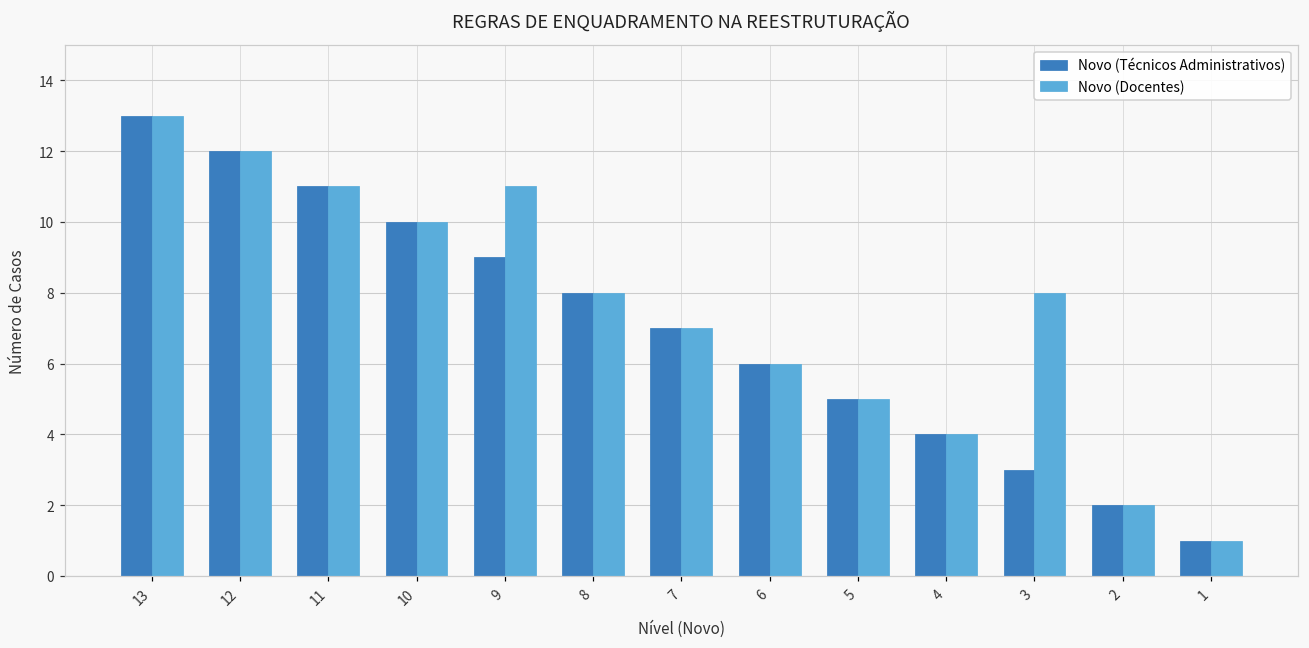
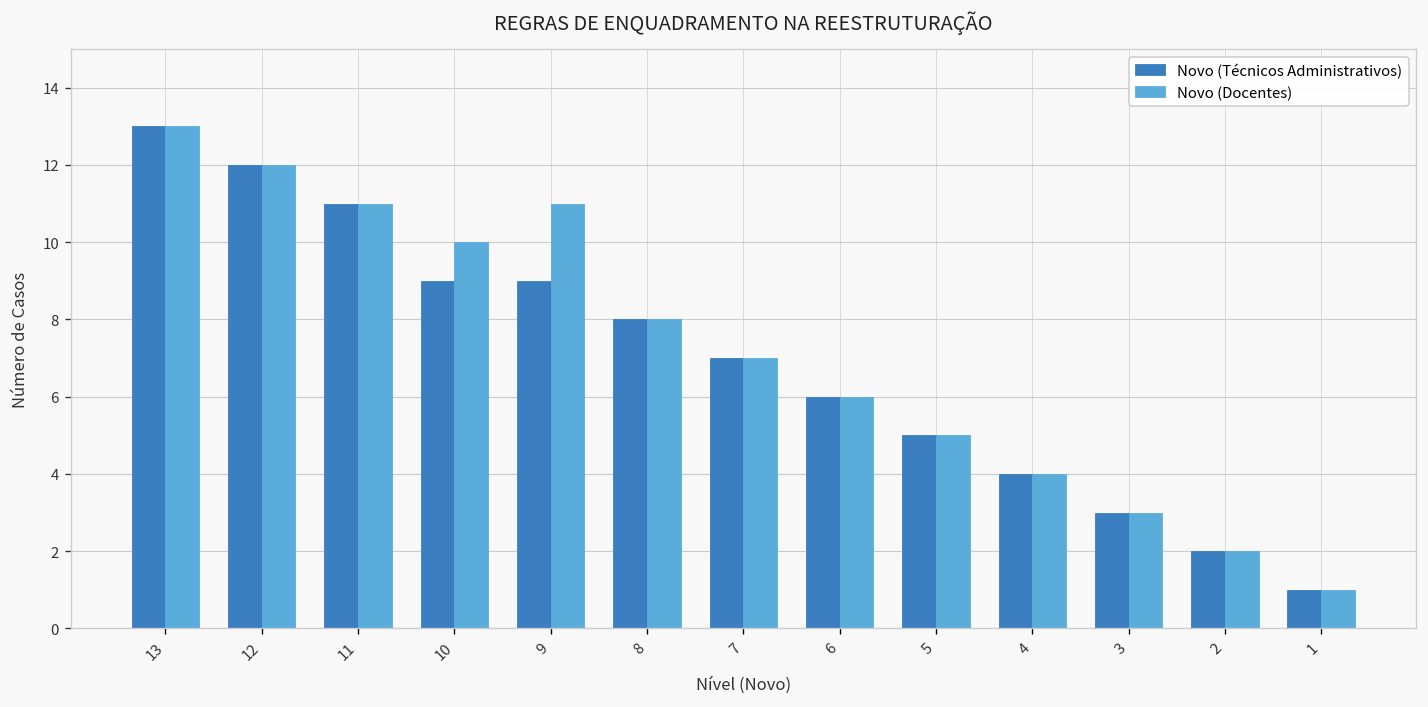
Novo (Técnicos Administrativos), 10: 10 -> 9
Novo (Docentes), 3: 8 -> 3
